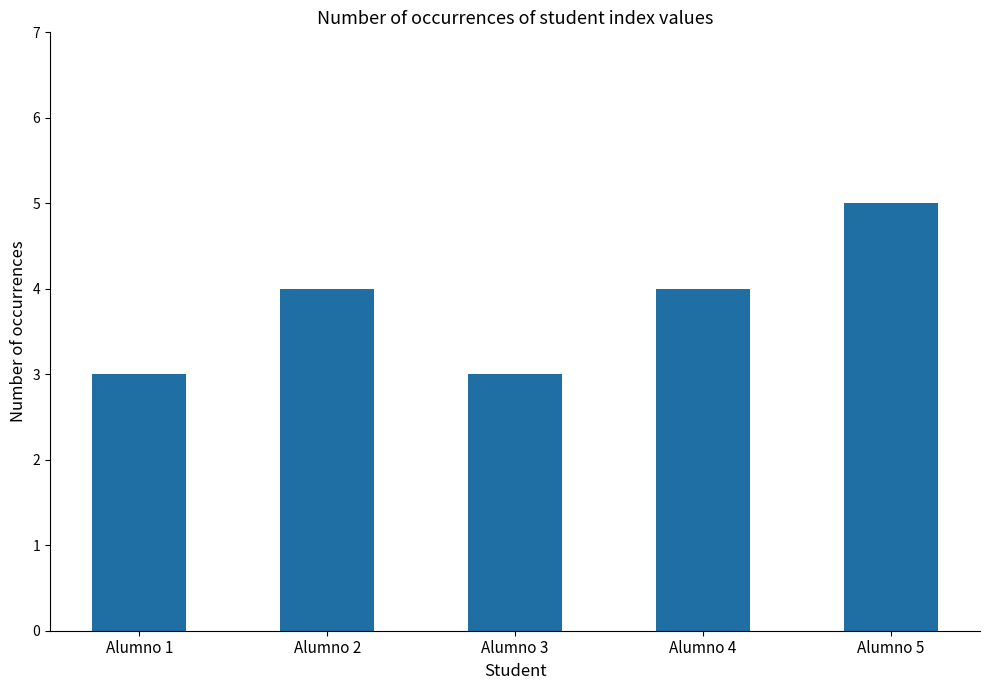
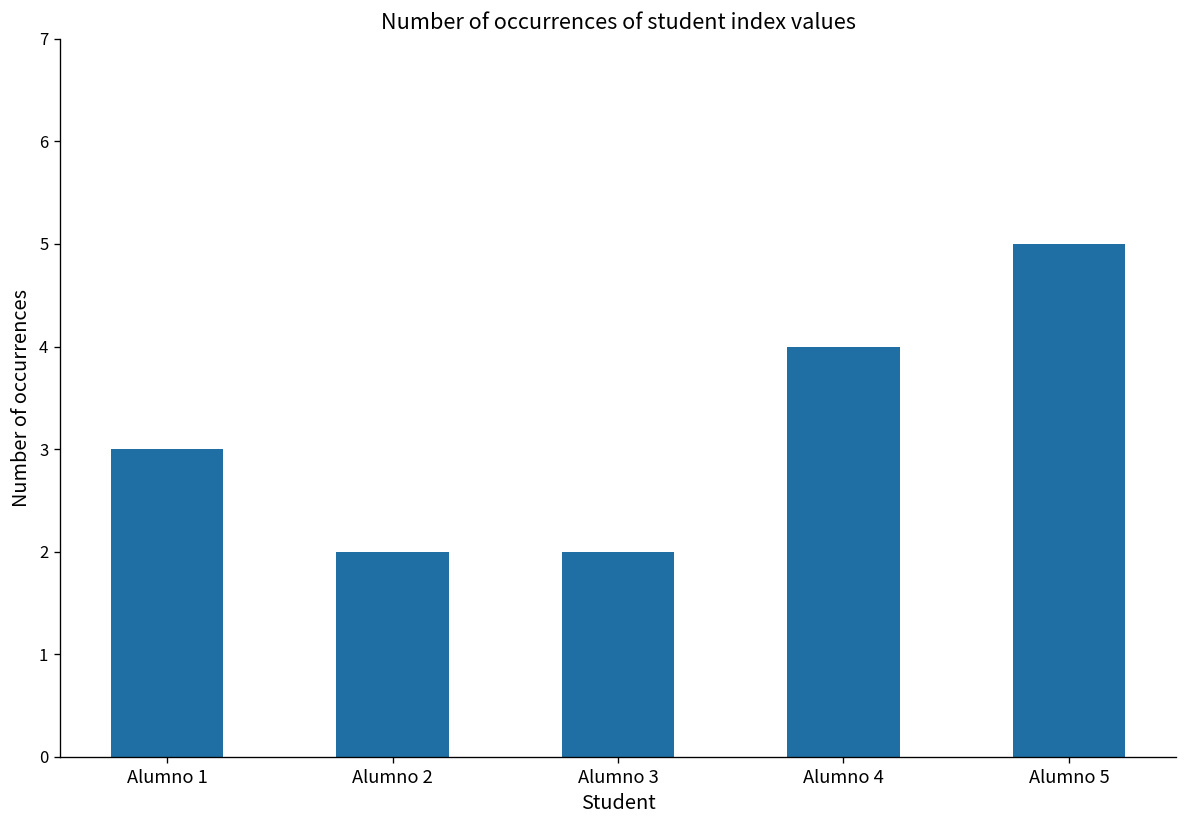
Alumno 2: 4 -> 2
Alumno 3: 3 -> 2
